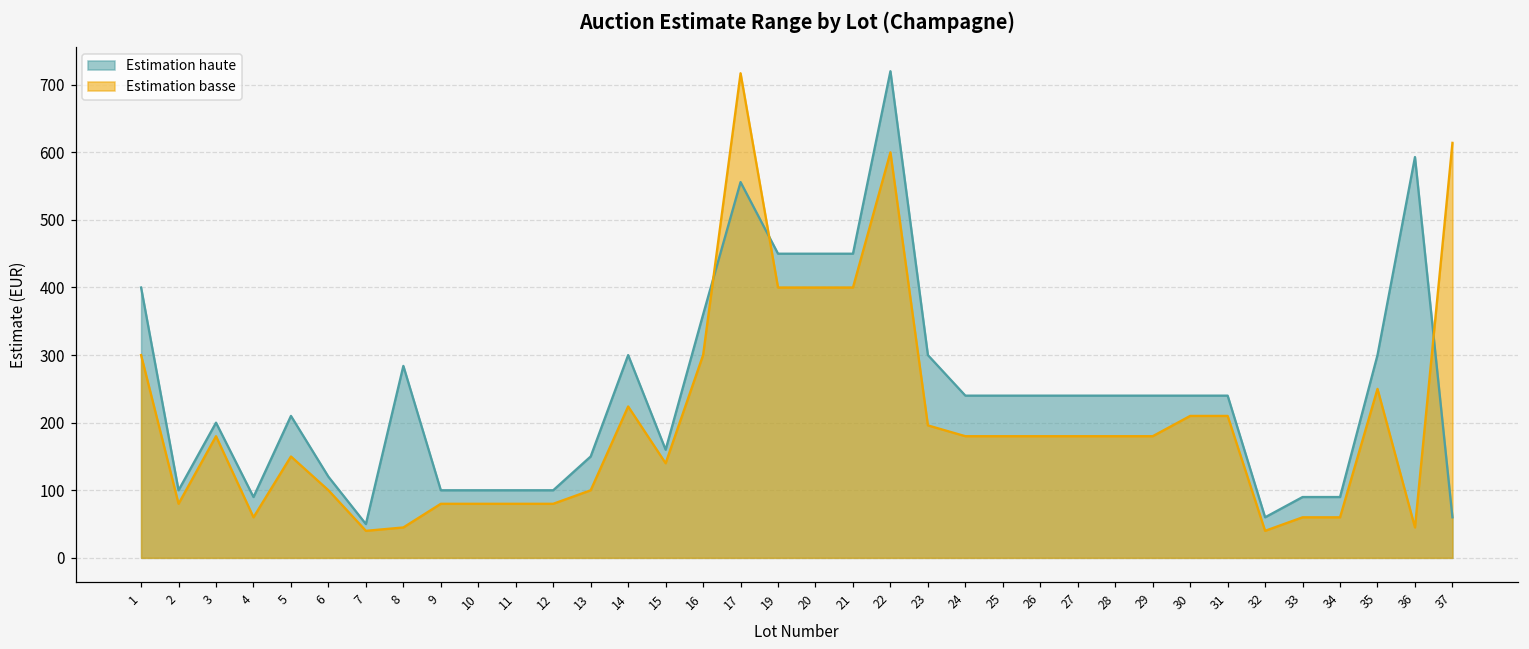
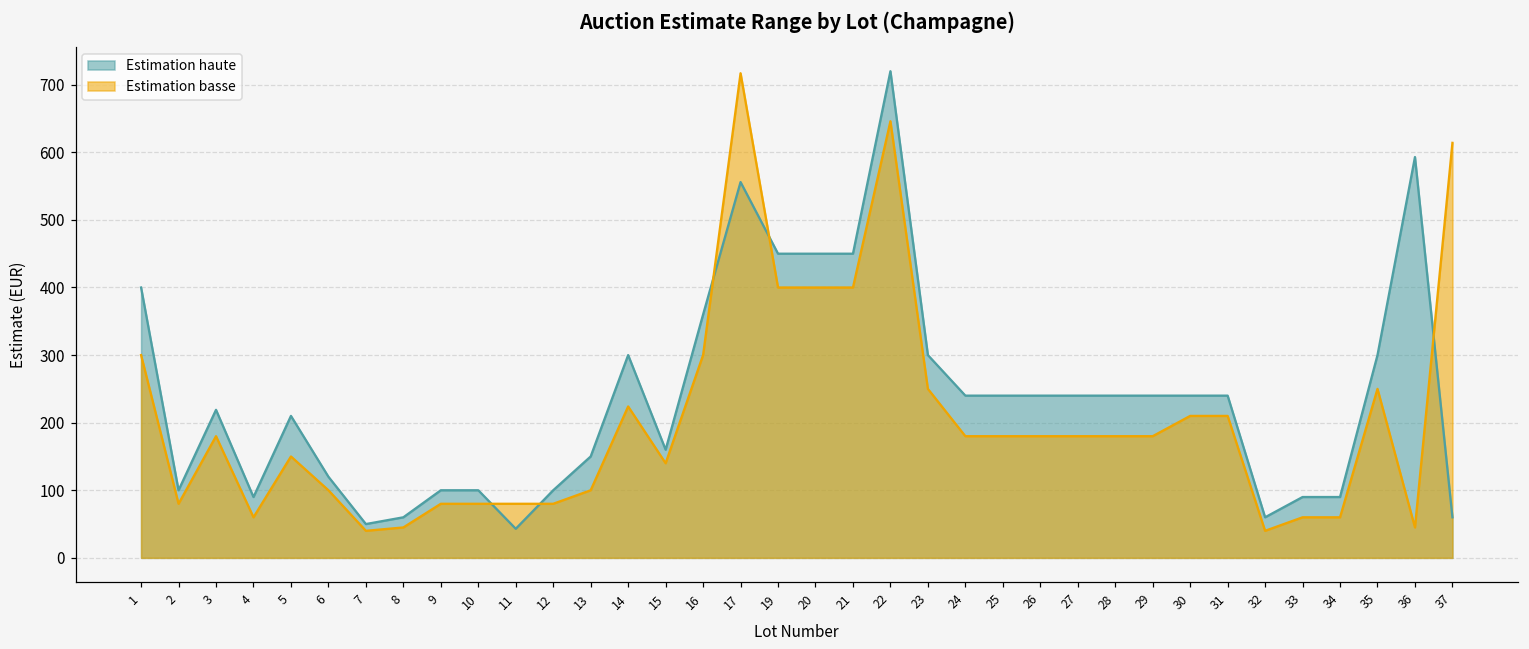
Estimation haute, 3: 200 -> 220
Estimation haute, 8: 280 -> 60
Estimation haute, 11: 100 -> 40
Estimation basse, 22: 600 -> 650
Estimation basse, 23: 200 -> 250
